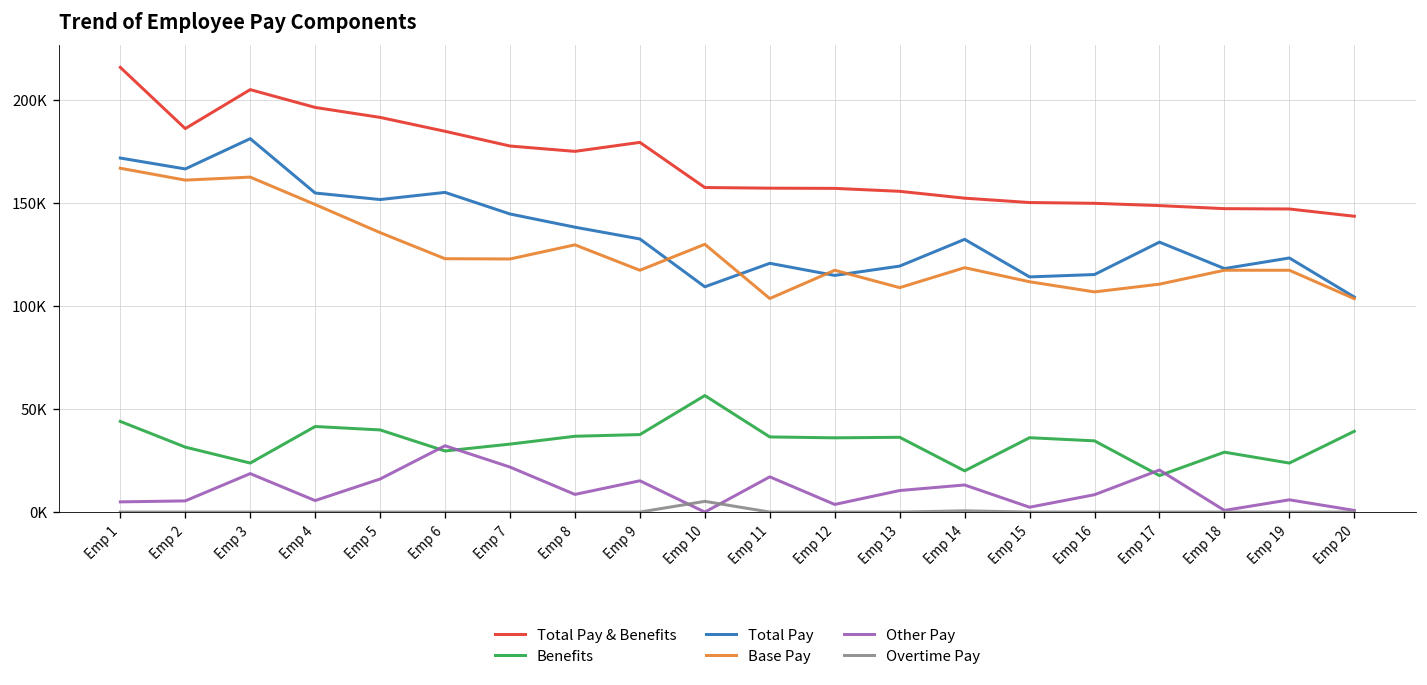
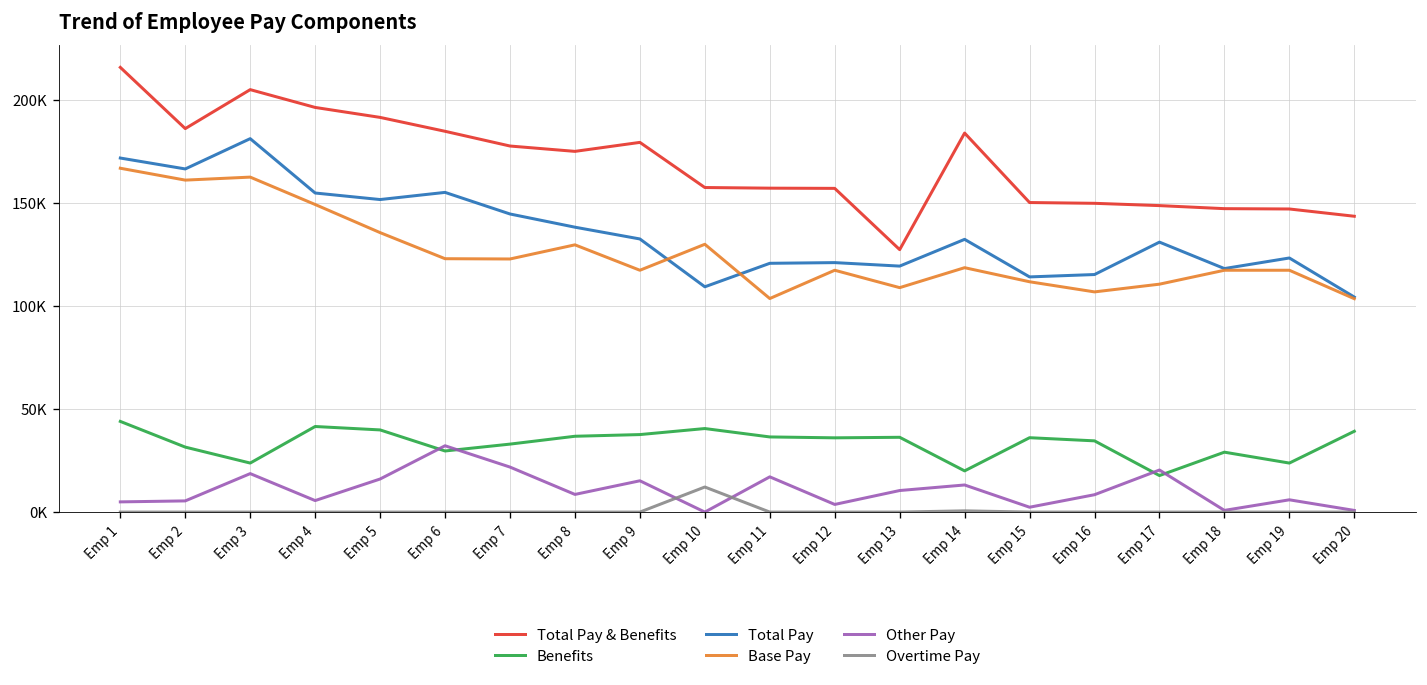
Benefits, Emp 10: 57000 -> 41000
Overtime Pay, Emp 10: 5000 -> 12000
Total Pay, Emp 12: 115000 -> 121000
Total Pay & Benefits, Emp 13: 156000 -> 127000
Total Pay & Benefits, Emp 14: 152000 -> 184000
